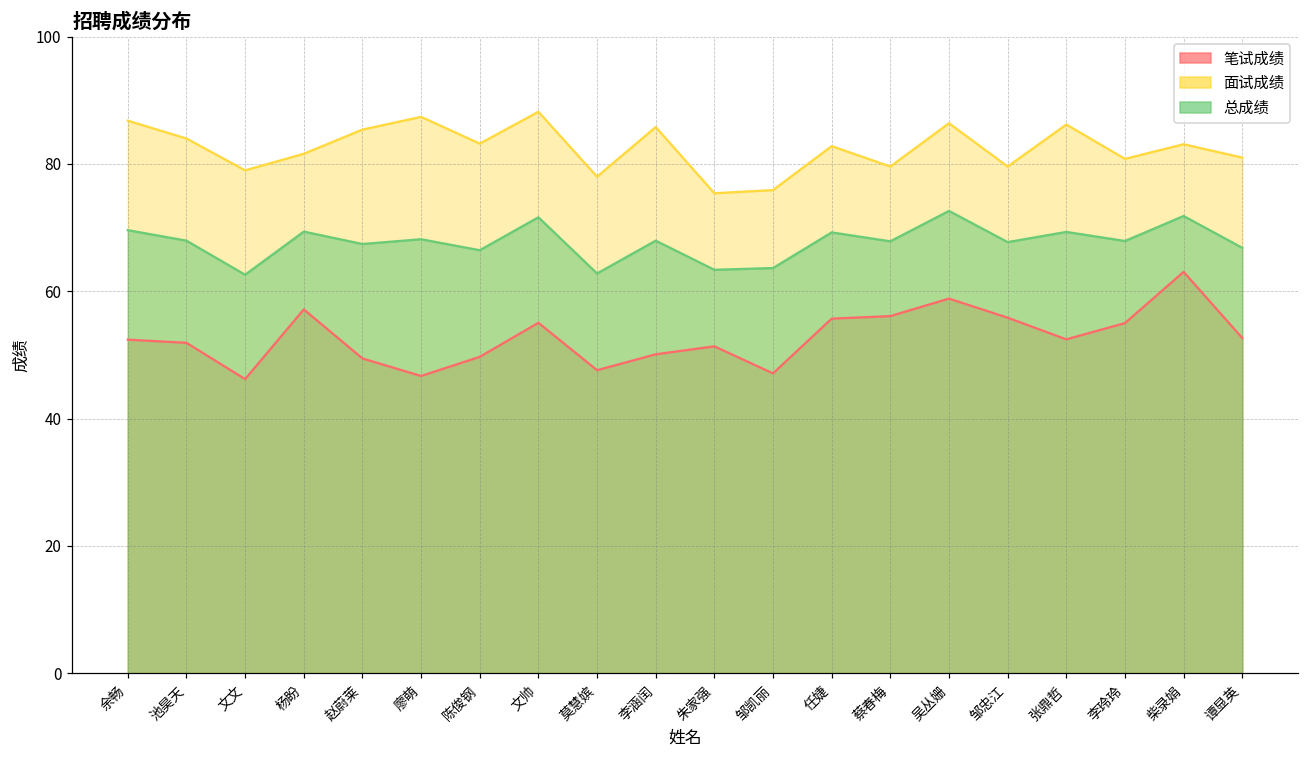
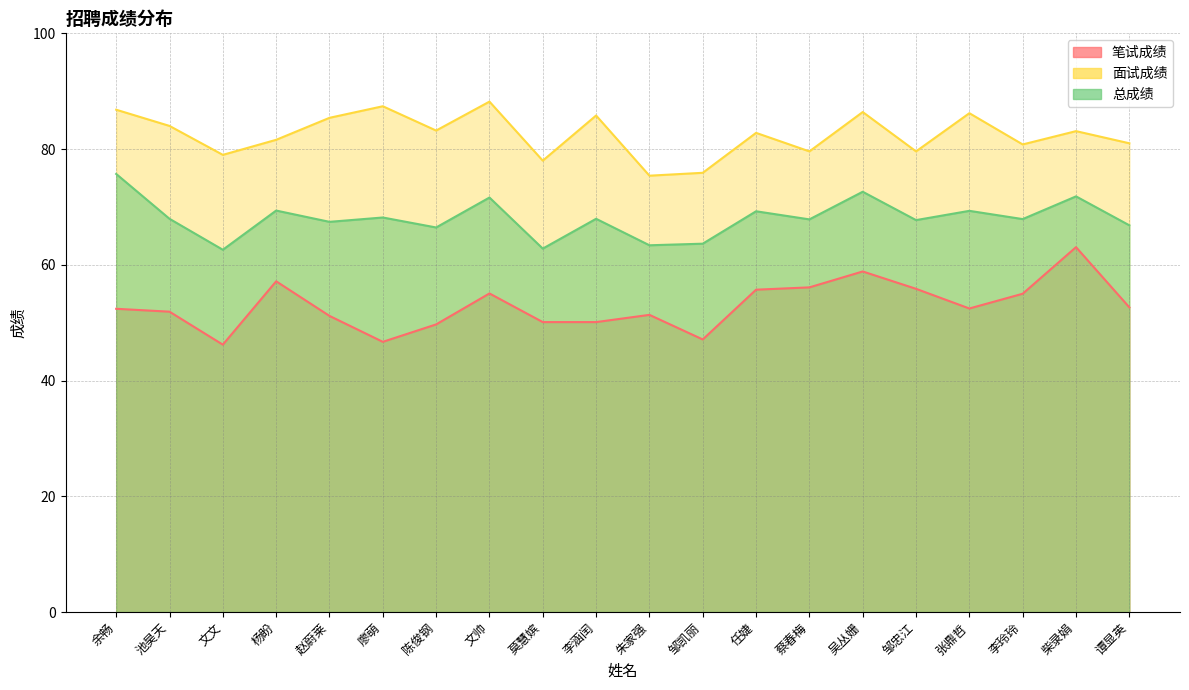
总成绩, 余畅: 70 -> 76
笔试成绩, 赵蔚莱: 49 -> 51
笔试成绩, 莫慧嫔: 48 -> 50
